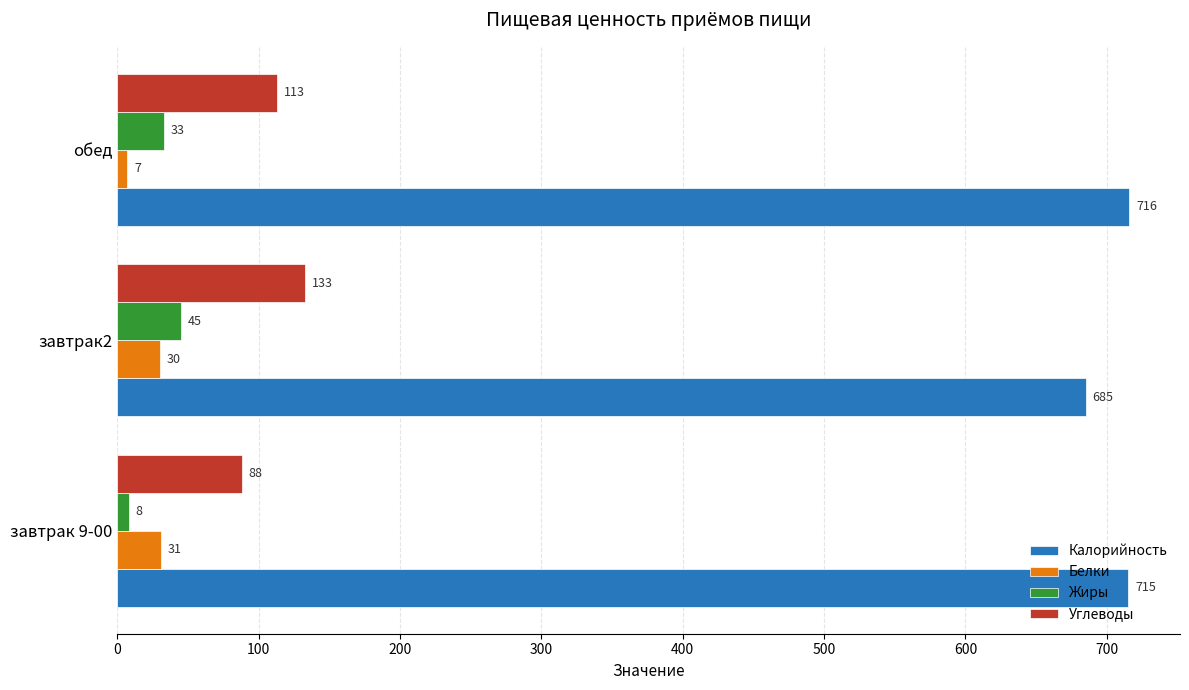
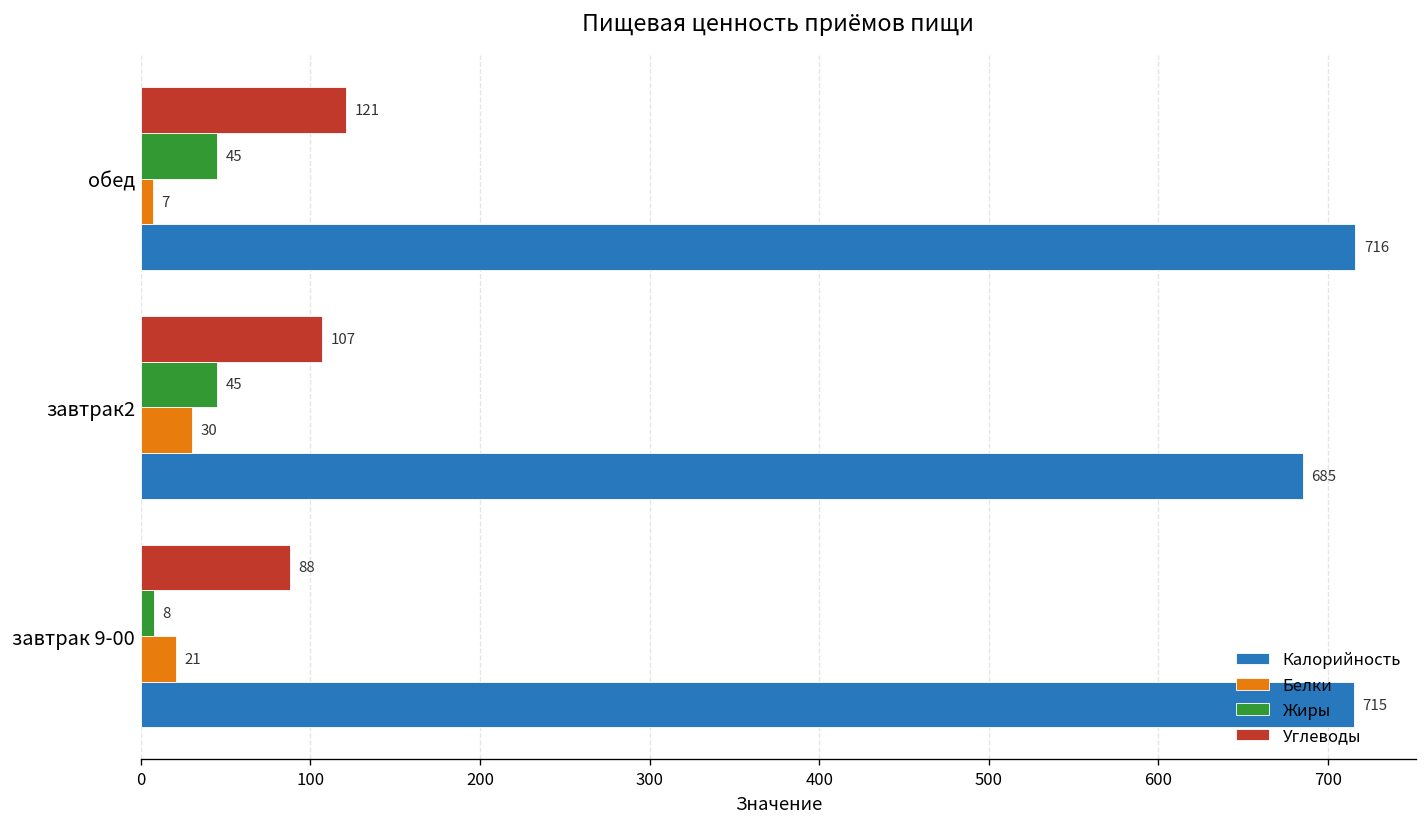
Углеводы, обед: 113 -> 121
Жиры, обед: 33 -> 45
Углеводы, завтрак2: 133 -> 107
Белки, завтрак 9-00: 31 -> 21
